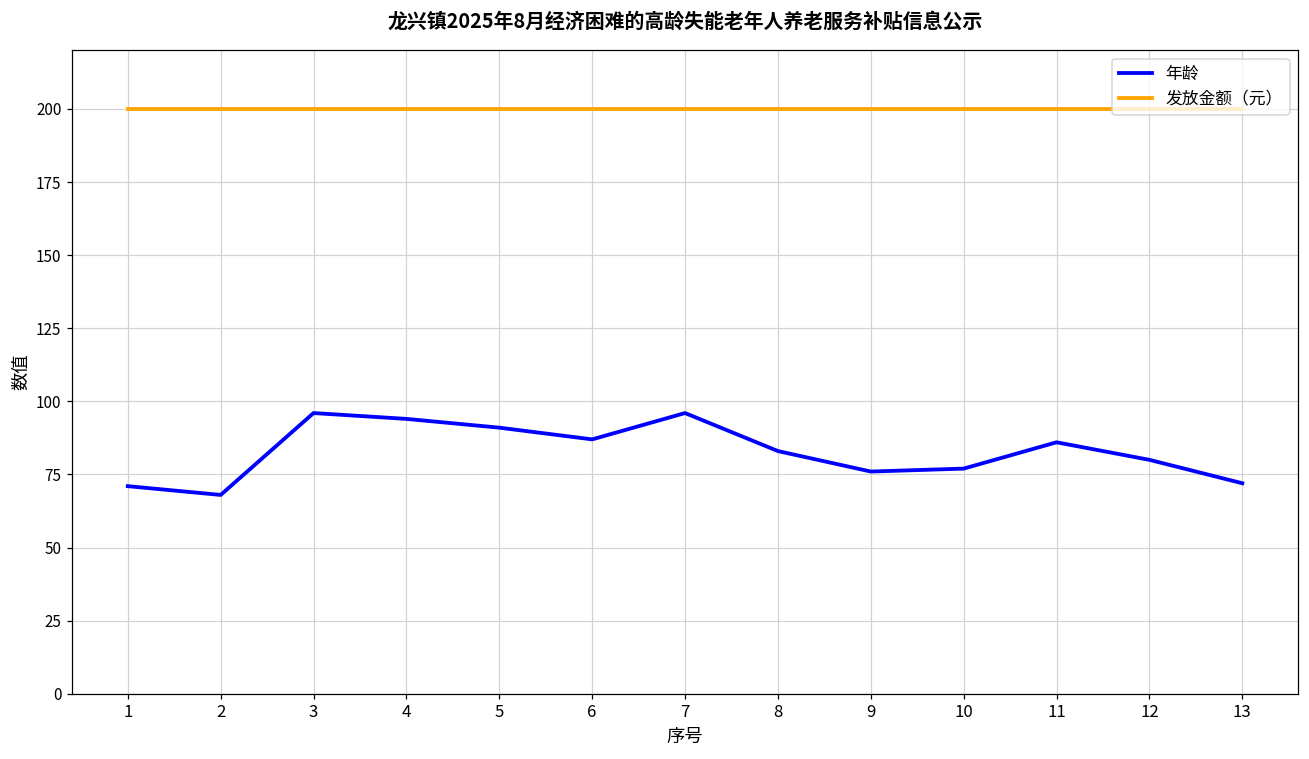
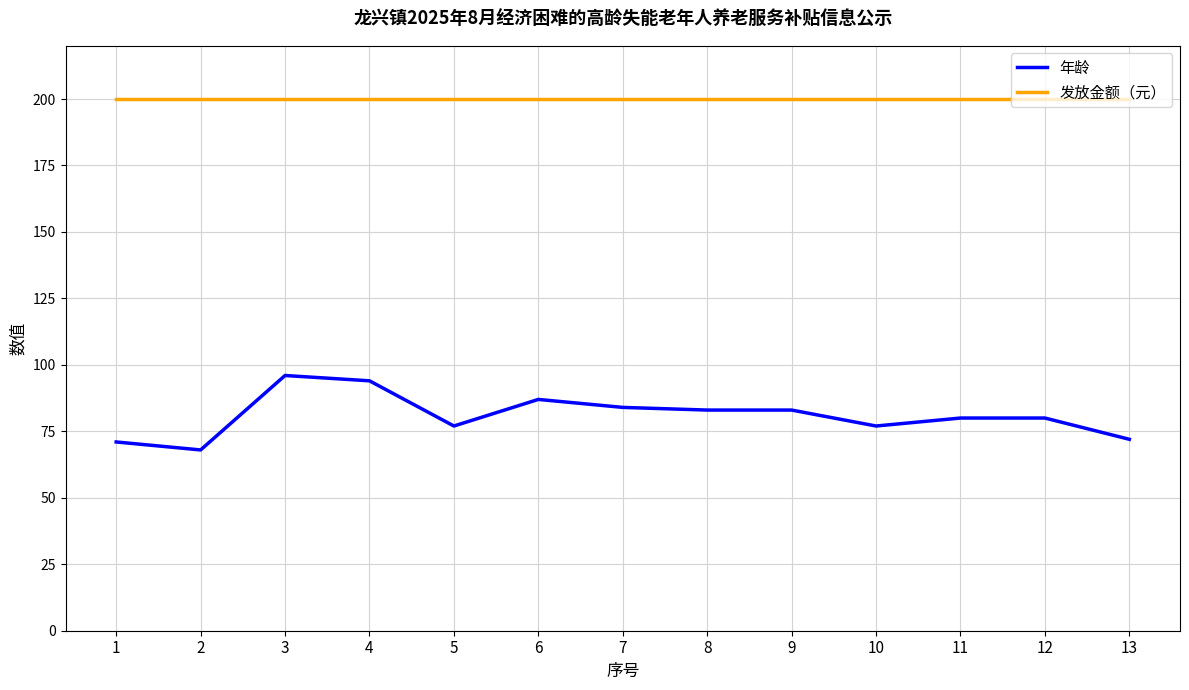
年龄, 5: 91 -> 77
年龄, 7: 96 -> 84
年龄, 9: 76 -> 83
年龄, 11: 86 -> 80
